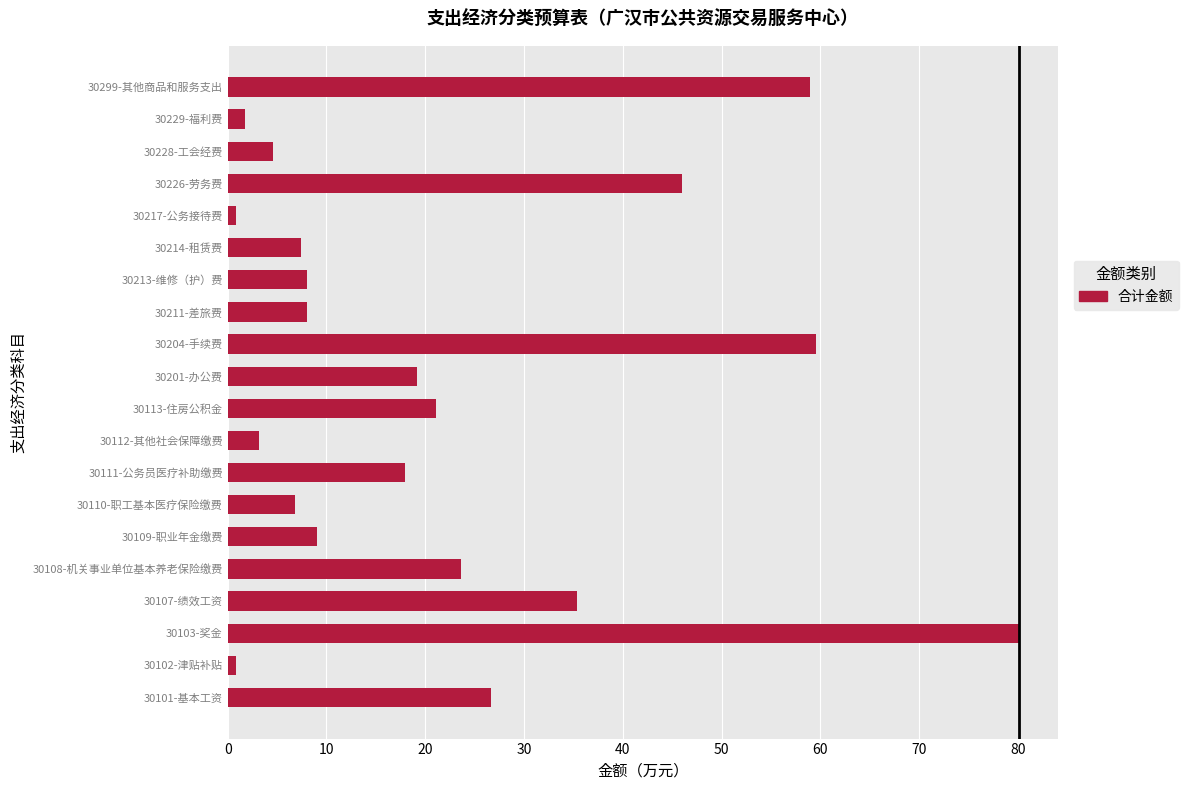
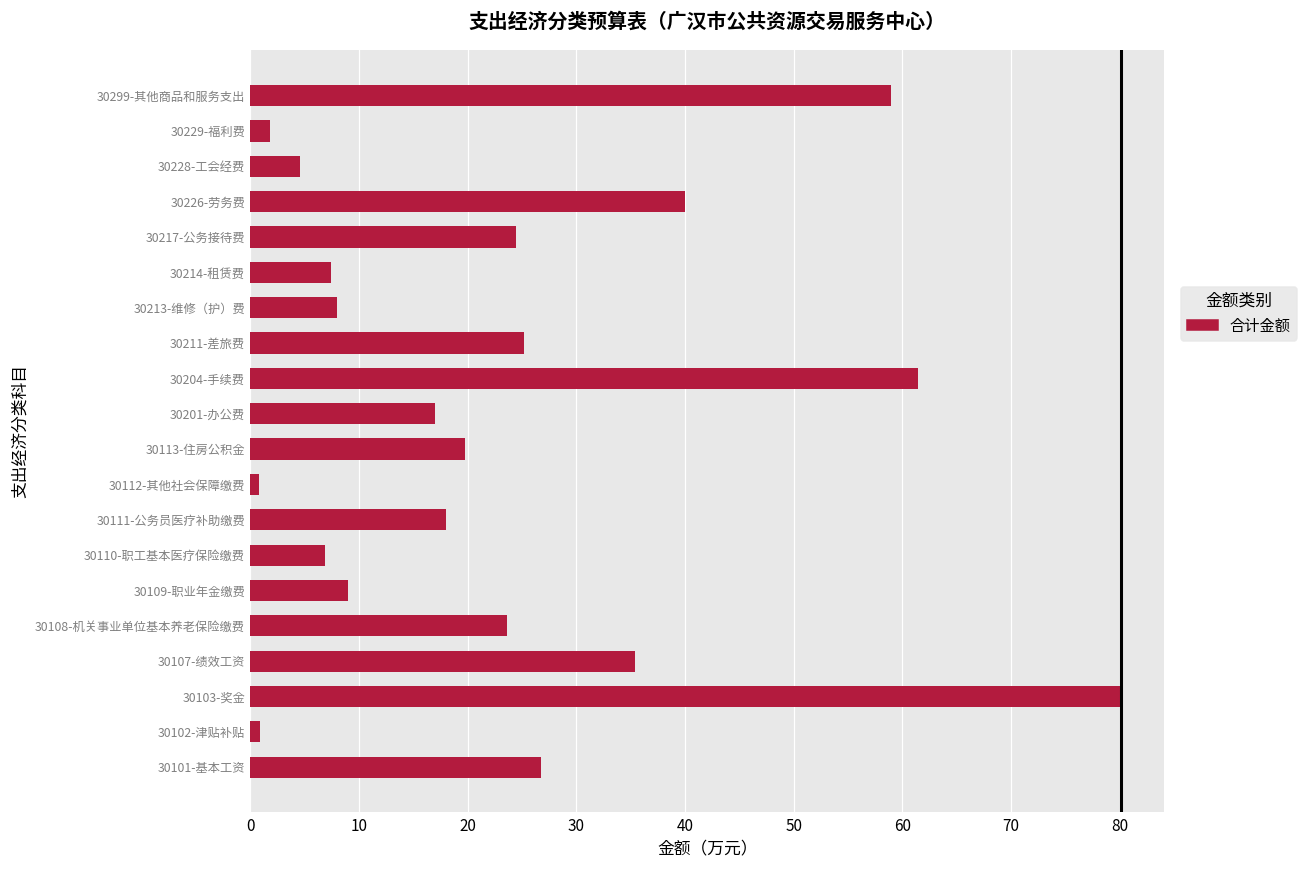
30226-劳务费: 46 -> 40
30217-公务接待费: 1 -> 24
30211-差旅费: 8 -> 25
30204-手续费: 60 -> 61
30201-办公费: 19 -> 17
30113-住房公积金: 21 -> 20
30112-其他社会保障缴费: 3 -> 1
